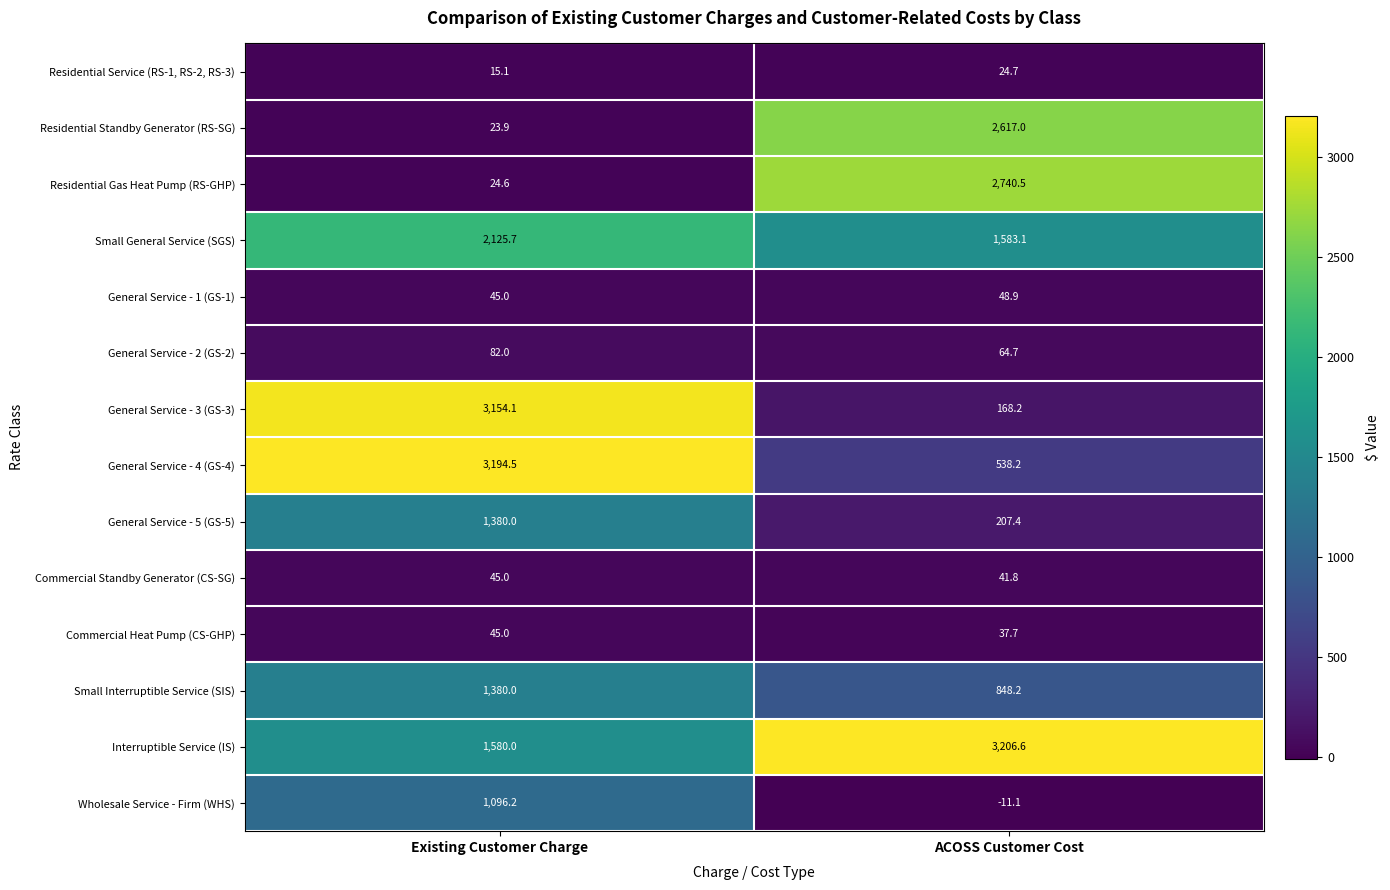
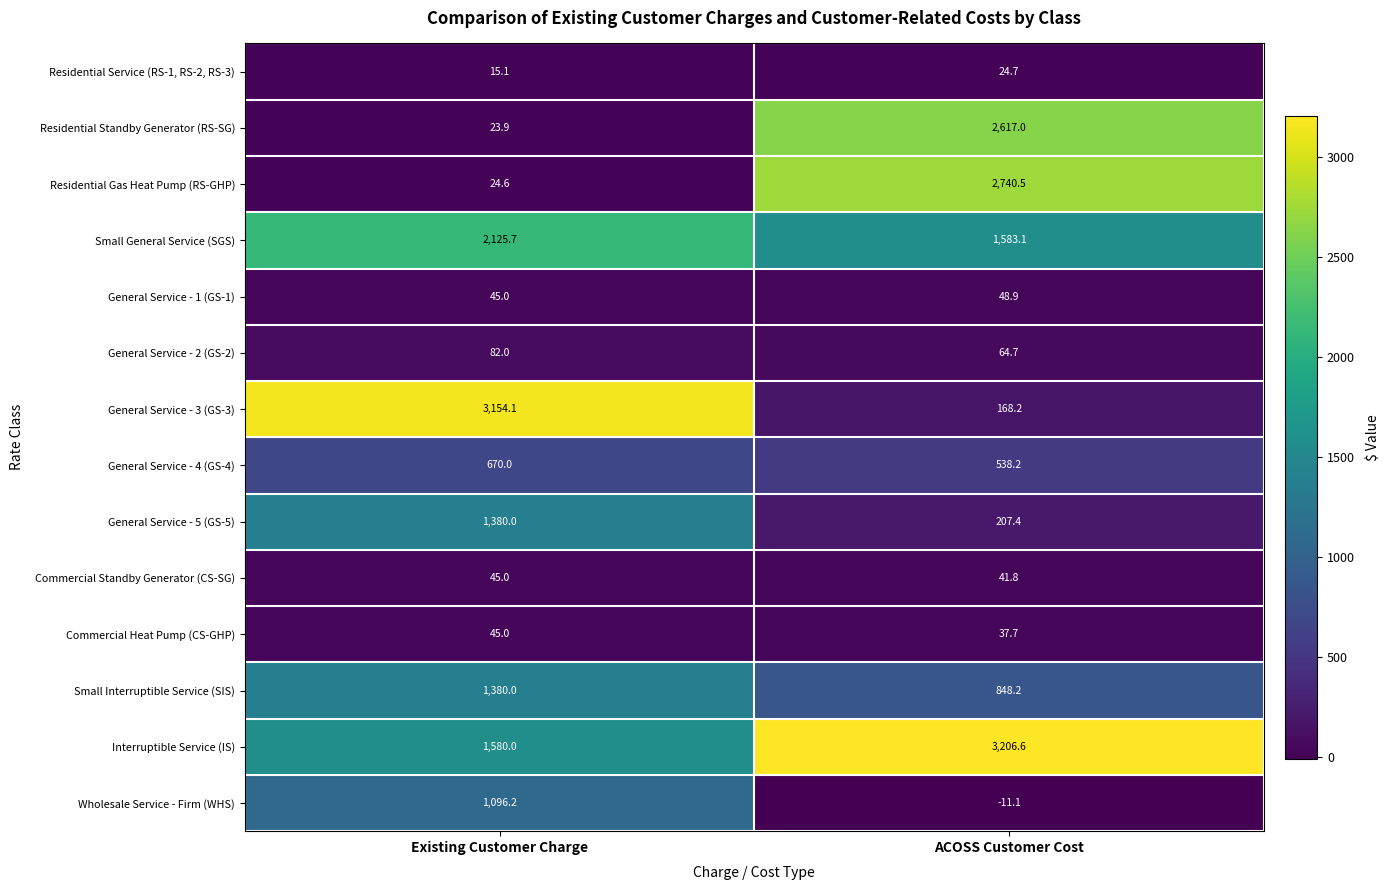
General Service - 4 (GS-4), Existing Customer Charge: 3,194.5 -> 670.0
